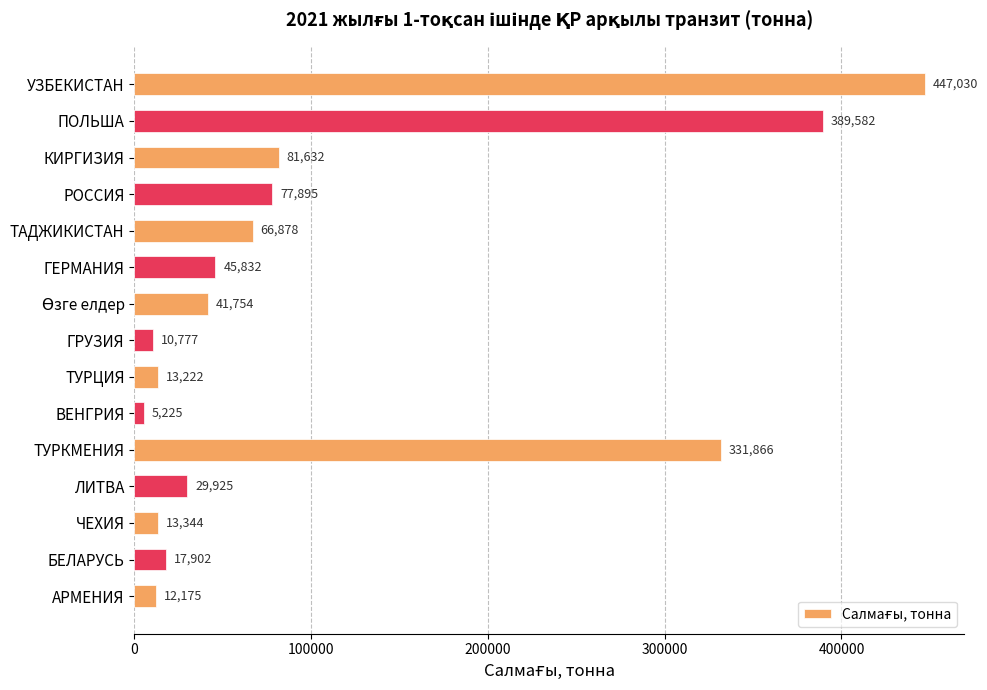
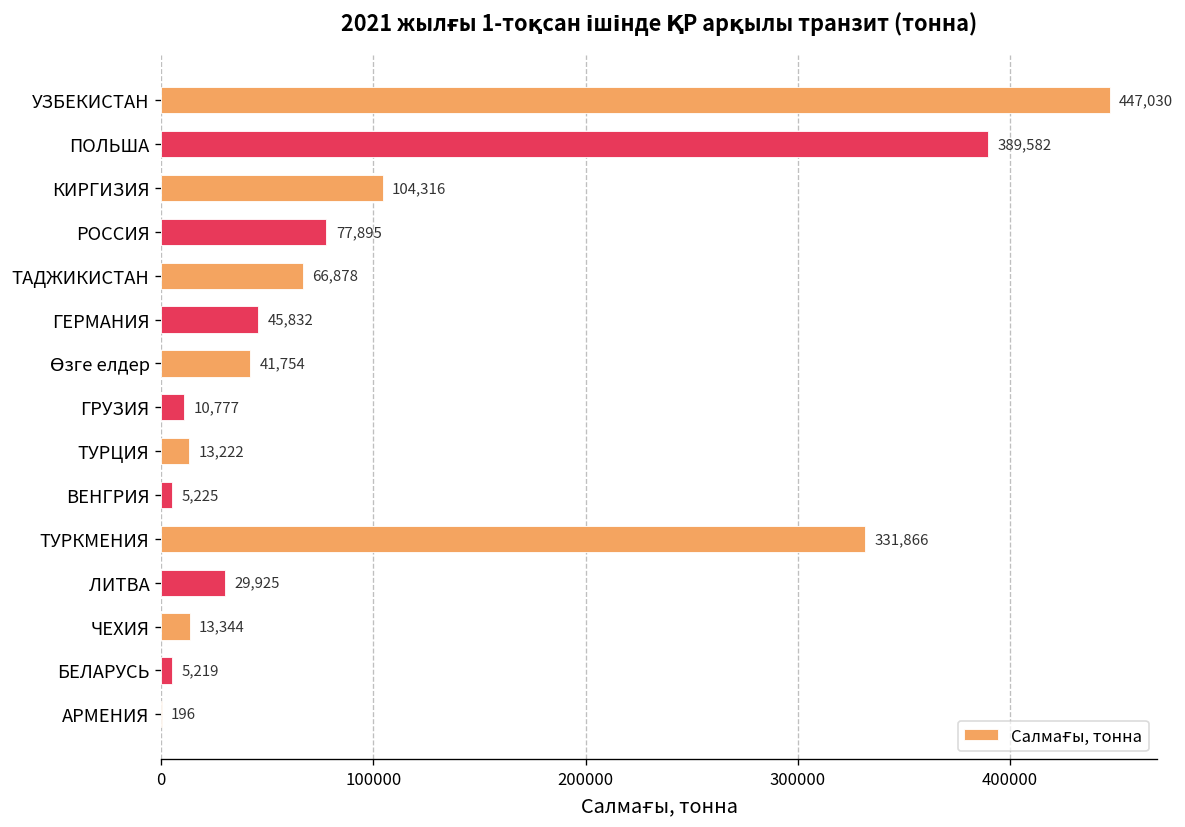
КИРГИЗИЯ: 81,632 -> 104,316
БЕЛАРУСЬ: 17,902 -> 5,219
АРМЕНИЯ: 12,175 -> 196
